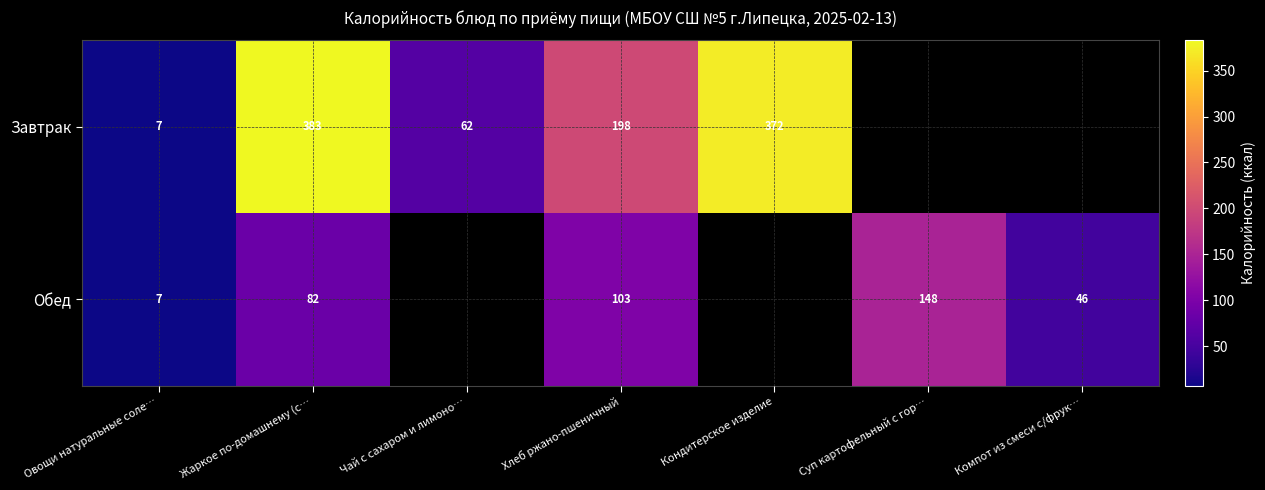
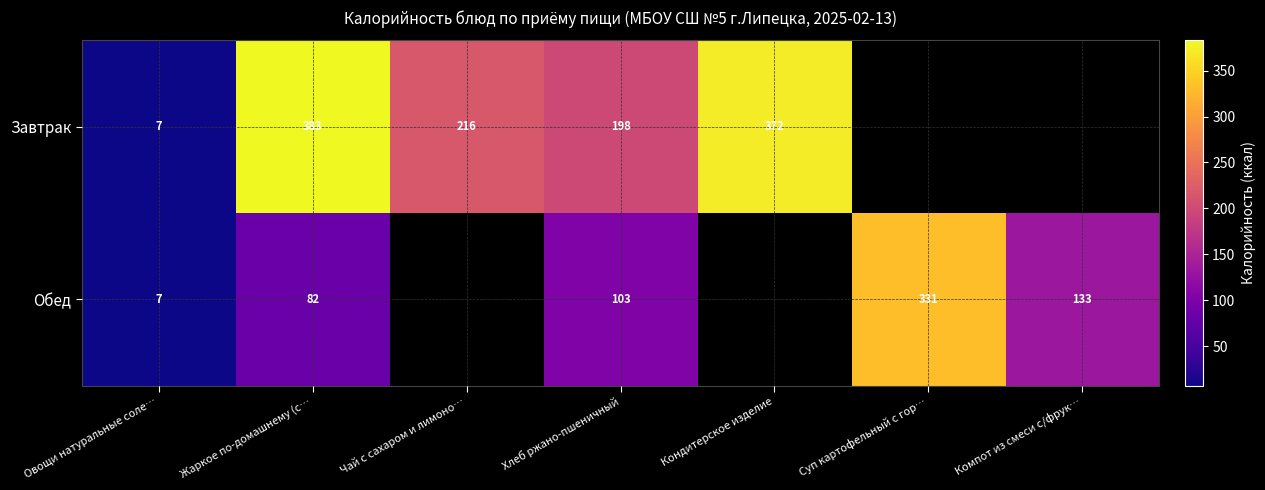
Завтрак, Чай с сахаром и лимоно…: 62 -> 216
Обед, Суп картофельный с гор…: 148 -> 331
Обед, Компот из смеси с/фрук…: 46 -> 133
